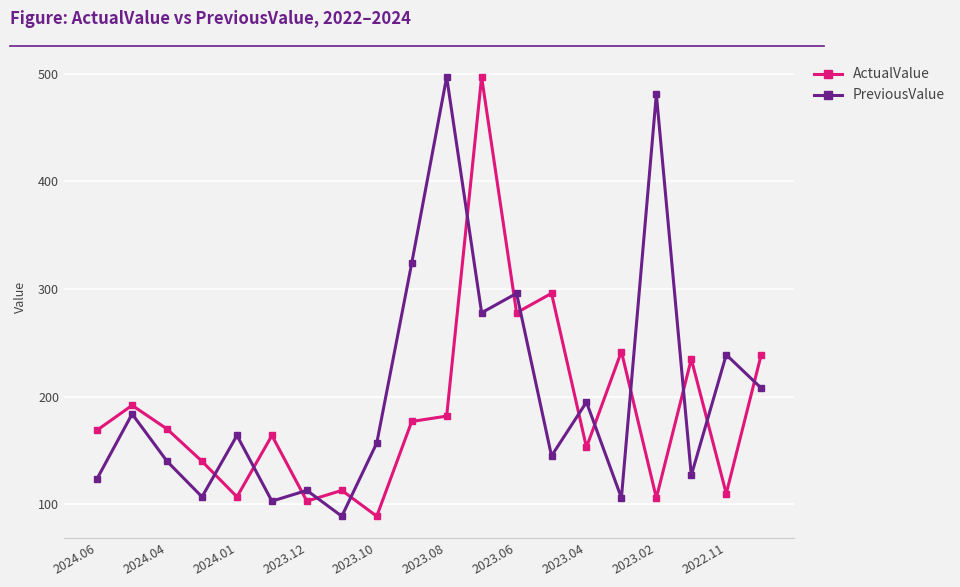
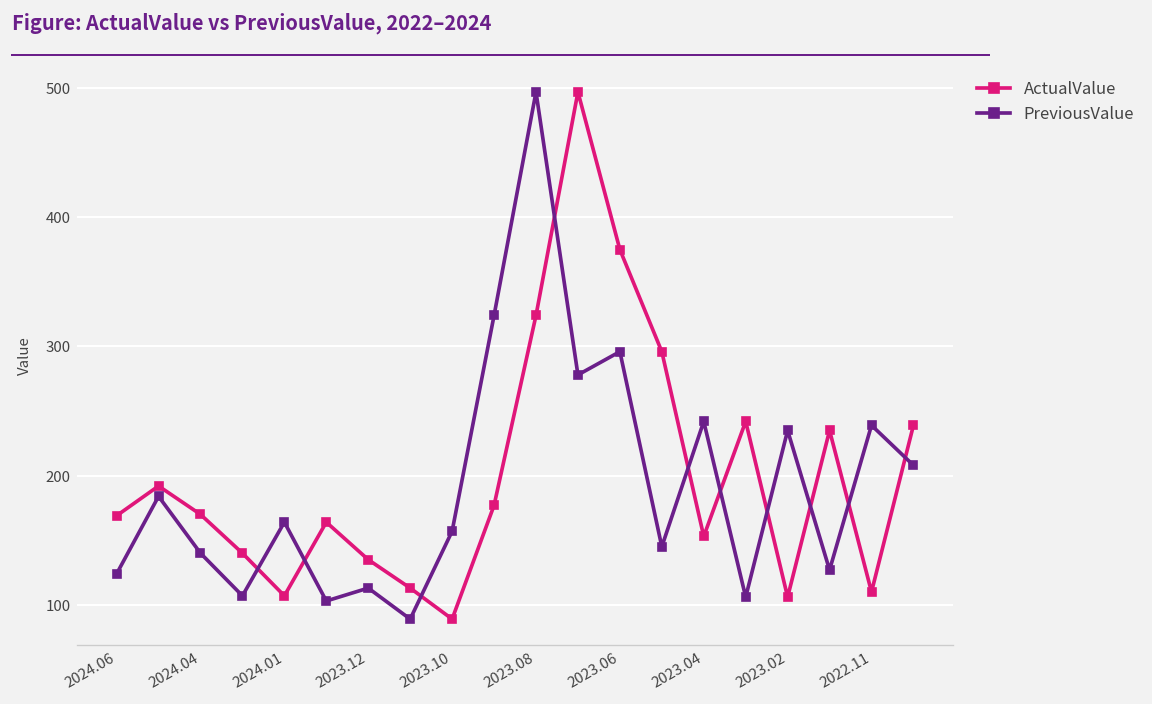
ActualValue, 2023.12: 103 -> 135
ActualValue, 2023.08: 182 -> 324
ActualValue, 2023.06: 278 -> 375
PreviousValue, 2023.04: 195 -> 242
PreviousValue, 2023.02: 481 -> 235
